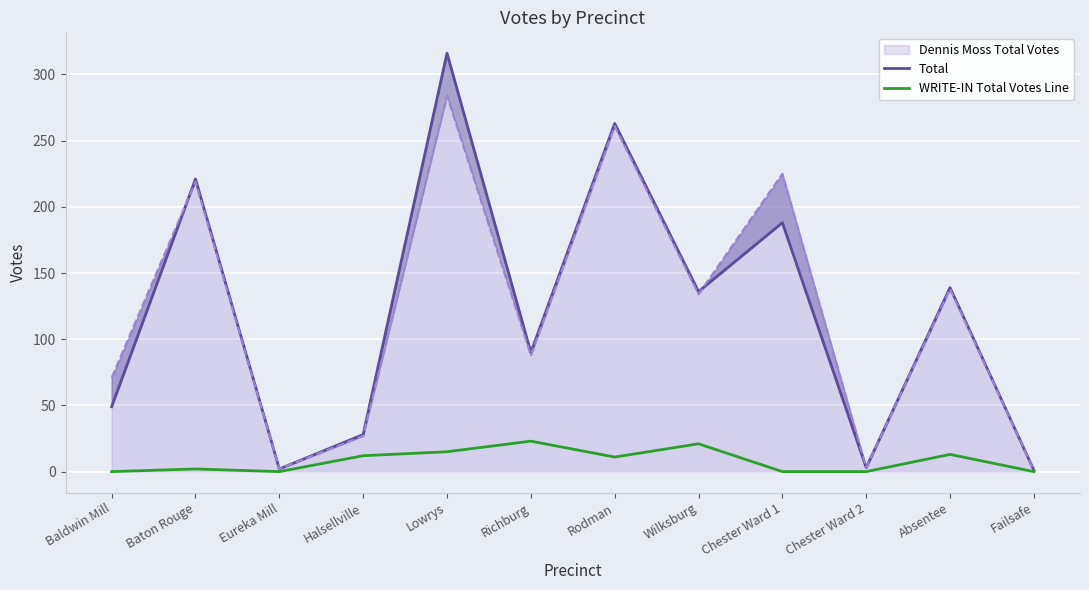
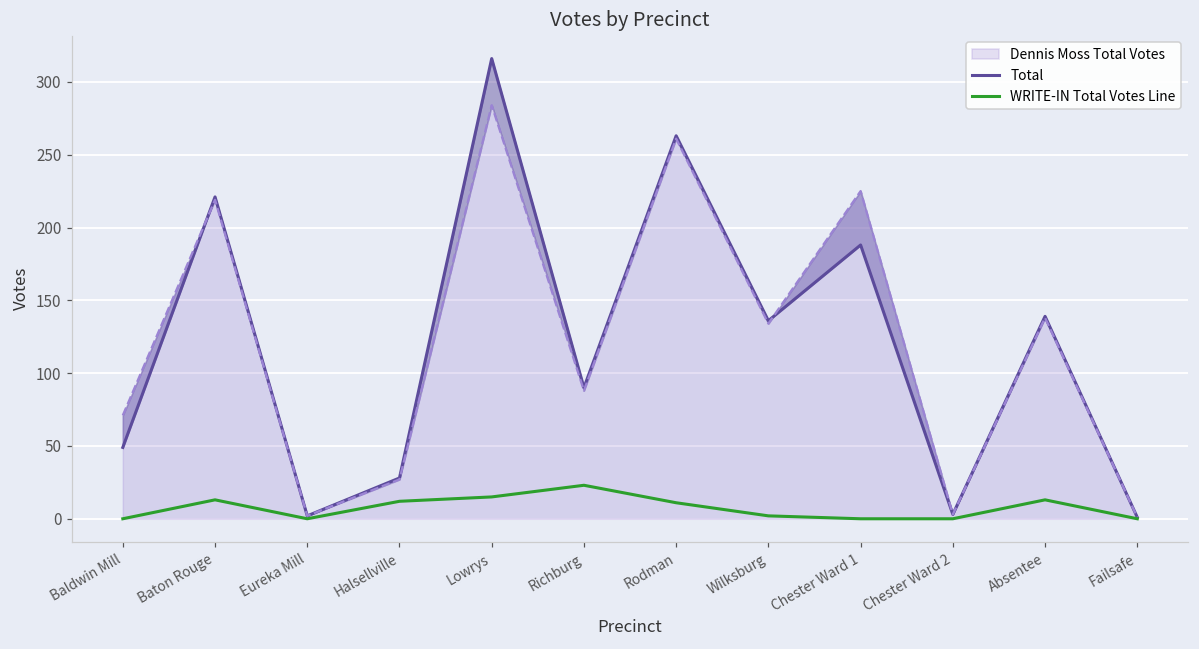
WRITE-IN Total Votes Line, Baton Rouge: 2 -> 13
WRITE-IN Total Votes Line, Wilksburg: 21 -> 2
